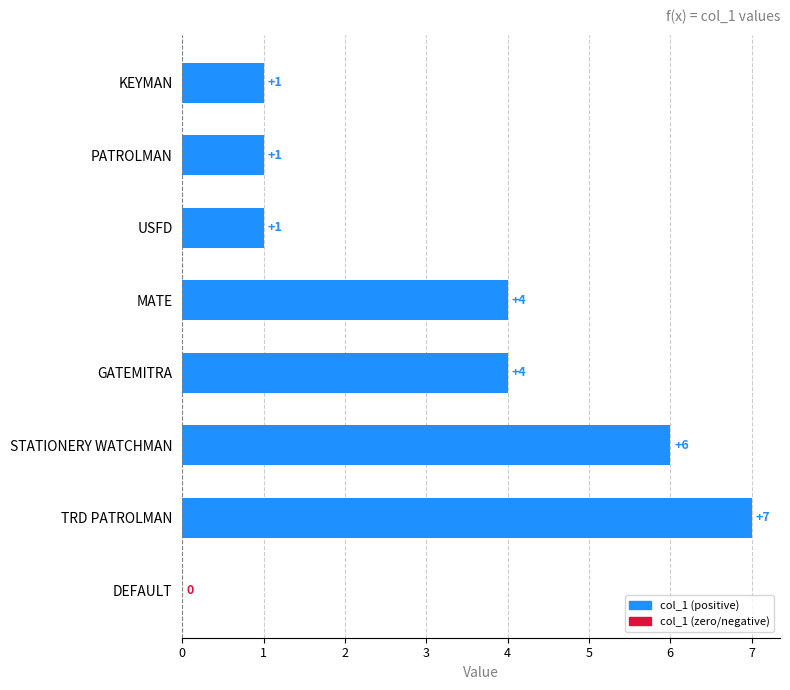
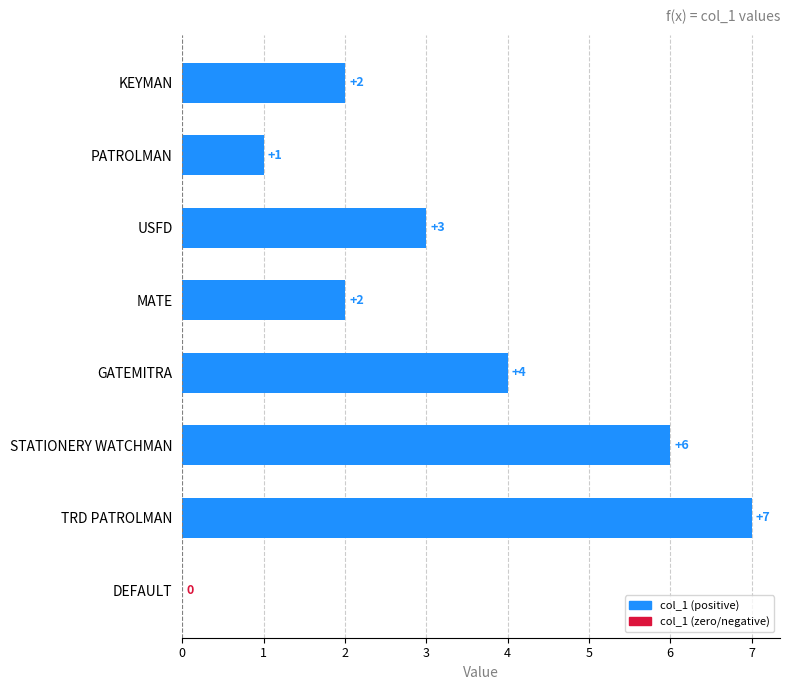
KEYMAN: +1 -> +2
USFD: +1 -> +3
MATE: +4 -> +2
